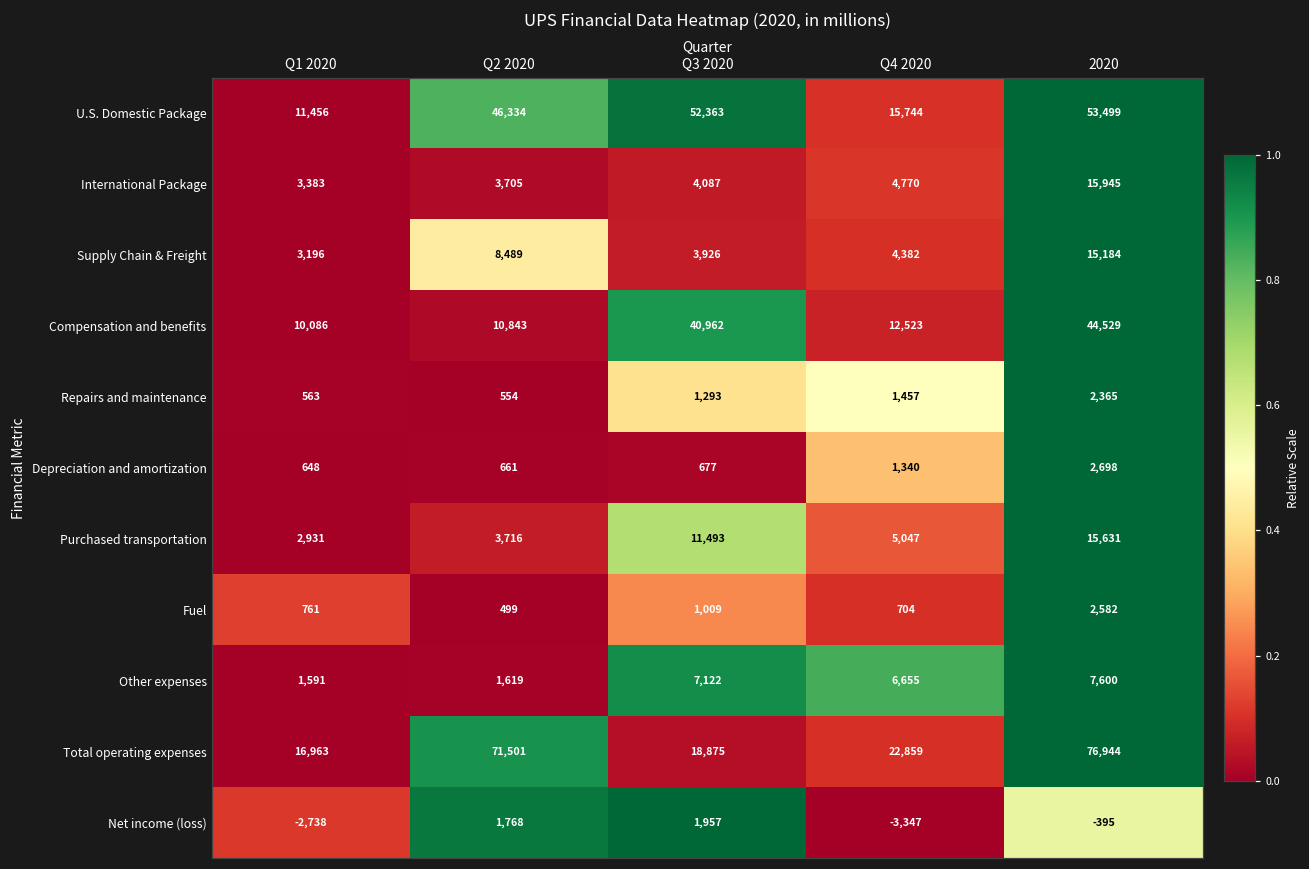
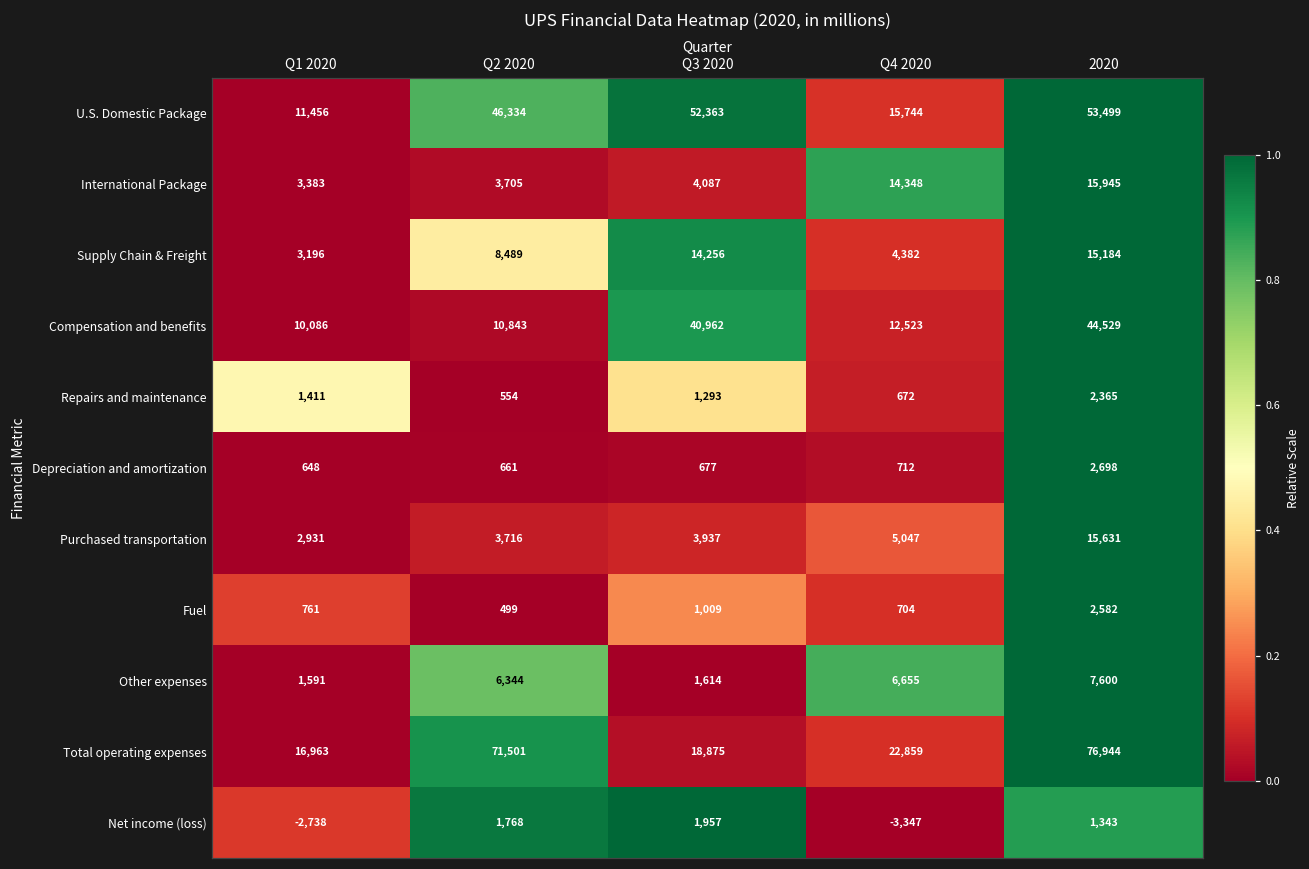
International Package, Q4 2020: 4,770 -> 14,348
Supply Chain & Freight, Q3 2020: 3,926 -> 14,256
Repairs and maintenance, Q1 2020: 563 -> 1,411
Repairs and maintenance, Q4 2020: 1,457 -> 672
Depreciation and amortization, Q4 2020: 1,340 -> 712
Purchased transportation, Q3 2020: 11,493 -> 3,937
Other expenses, Q2 2020: 1,619 -> 6,344
Other expenses, Q3 2020: 7,122 -> 1,614
Net income (loss), 2020: -395 -> 1,343
